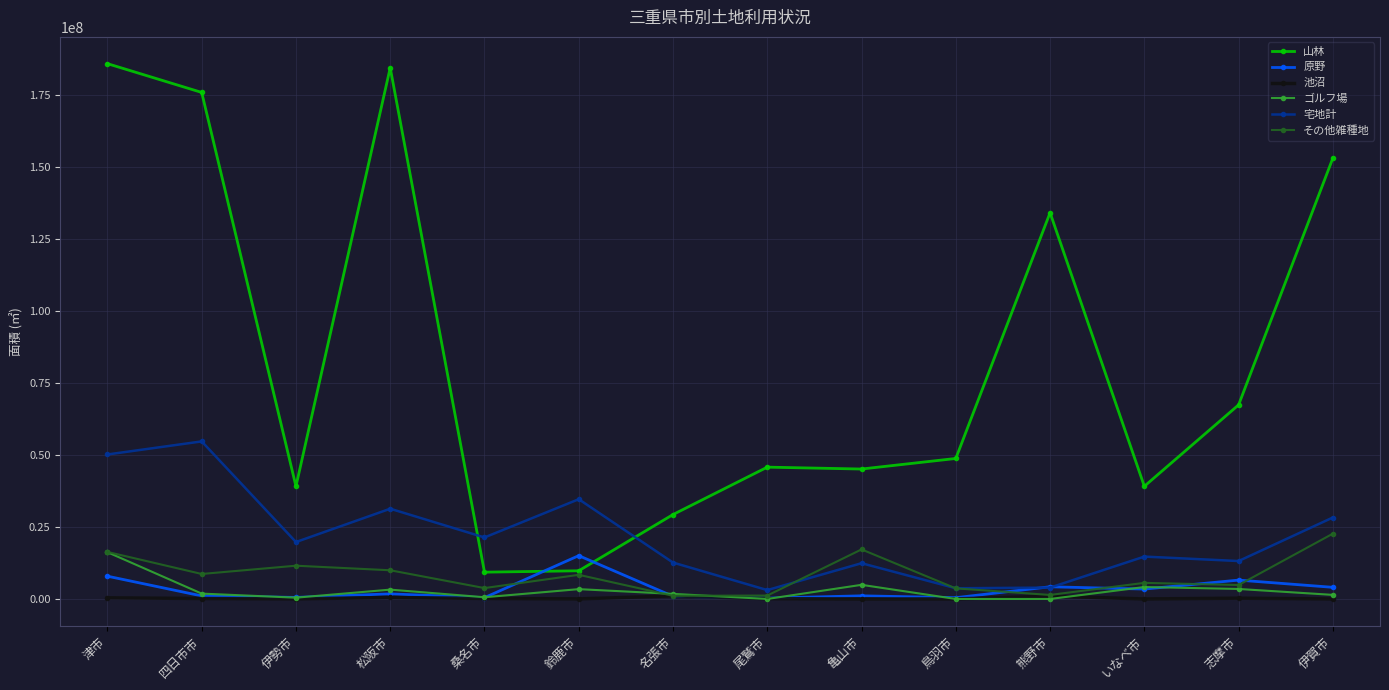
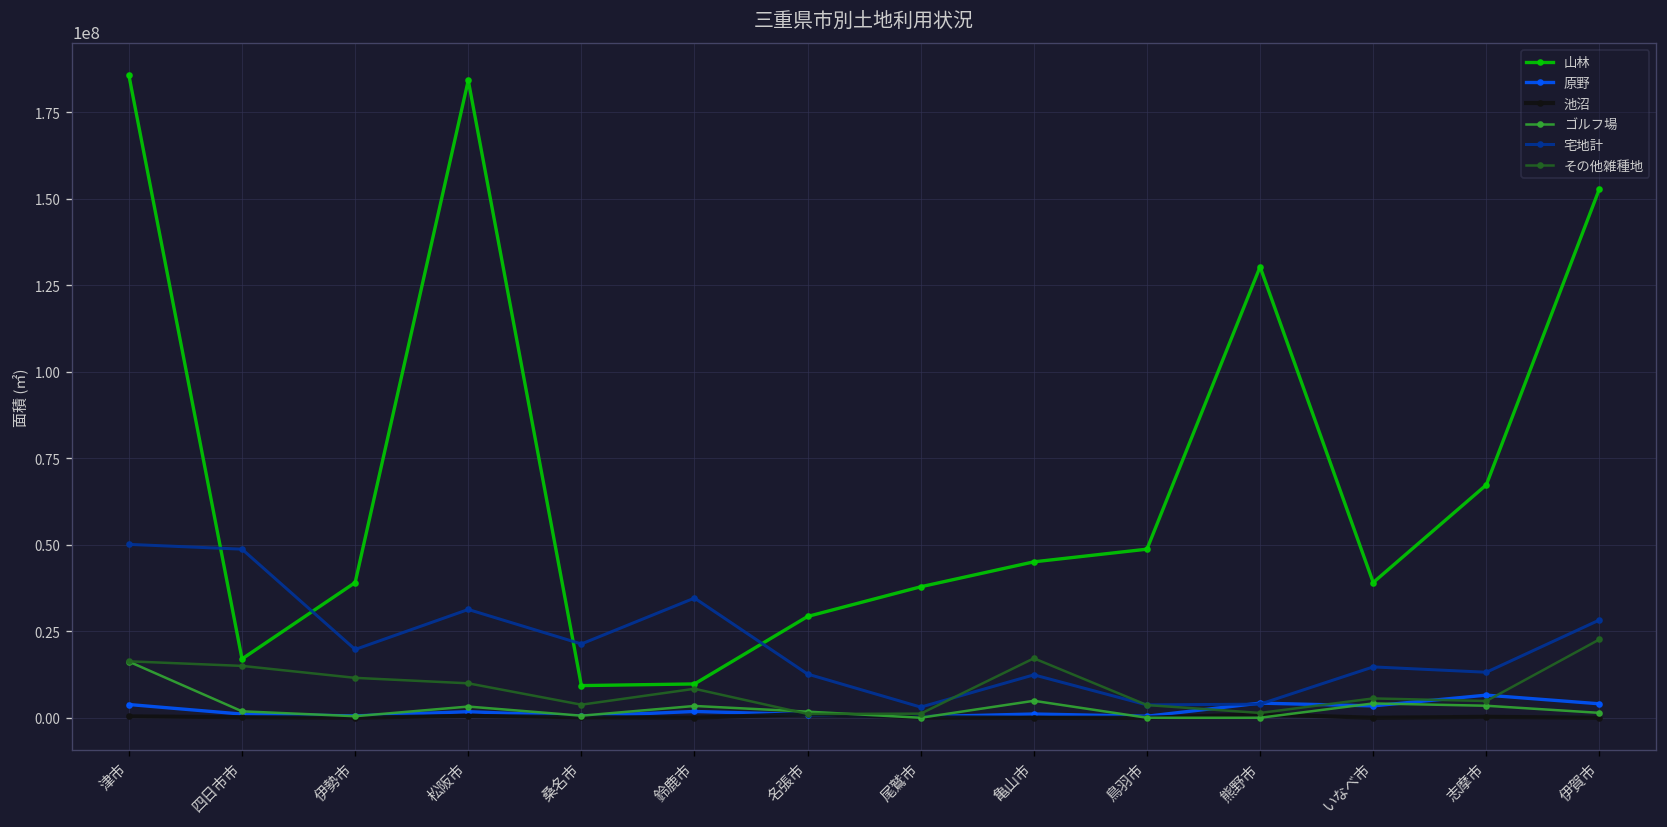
原野, 津市: 8000000 -> 4000000
山林, 四日市市: 176000000 -> 17000000
宅地計, 四日市市: 55000000 -> 49000000
その他雑種地, 四日市市: 9000000 -> 15000000
原野, 鈴鹿市: 15000000 -> 2000000
山林, 尾鷲市: 46000000 -> 38000000
山林, 熊野市: 134000000 -> 130000000
